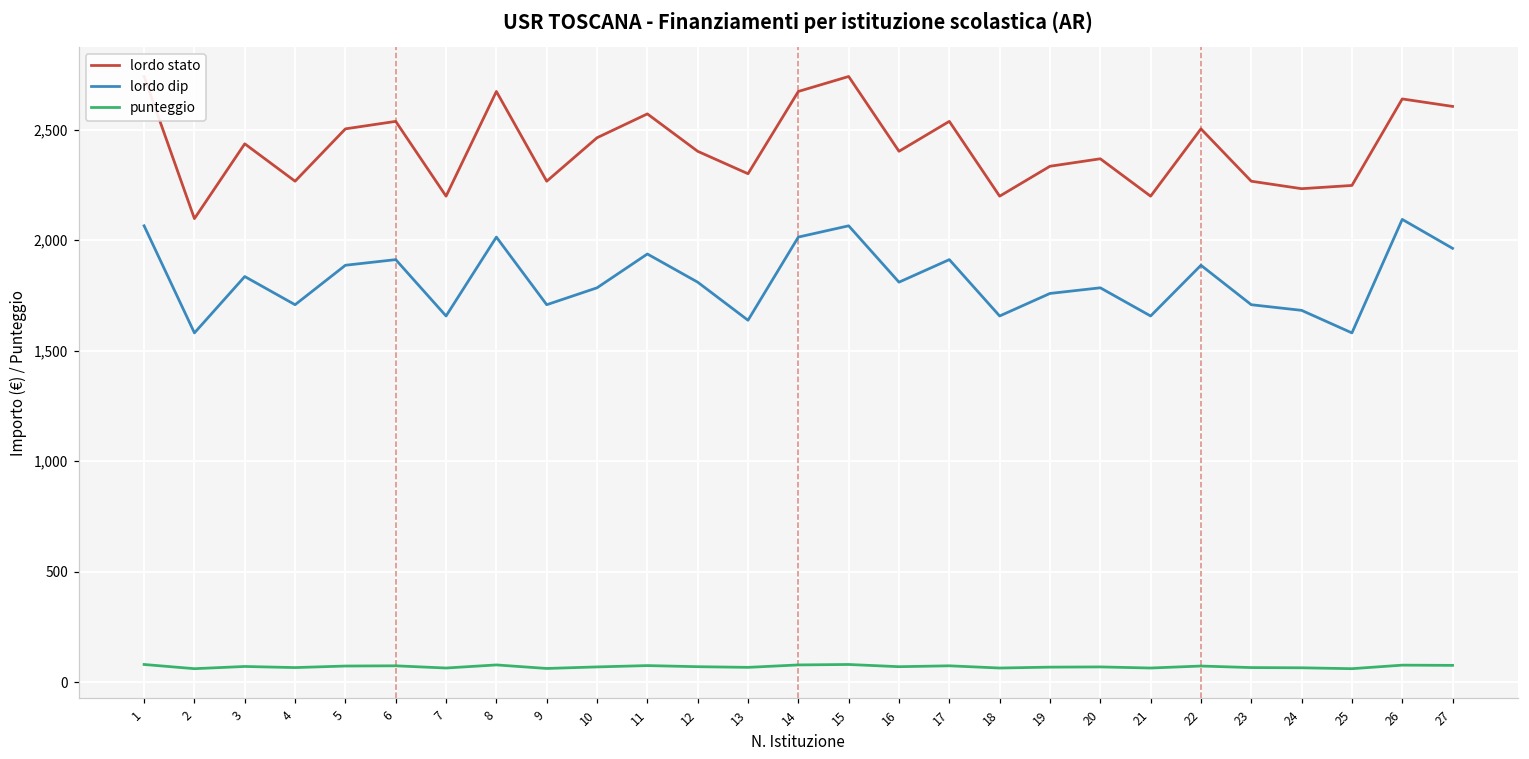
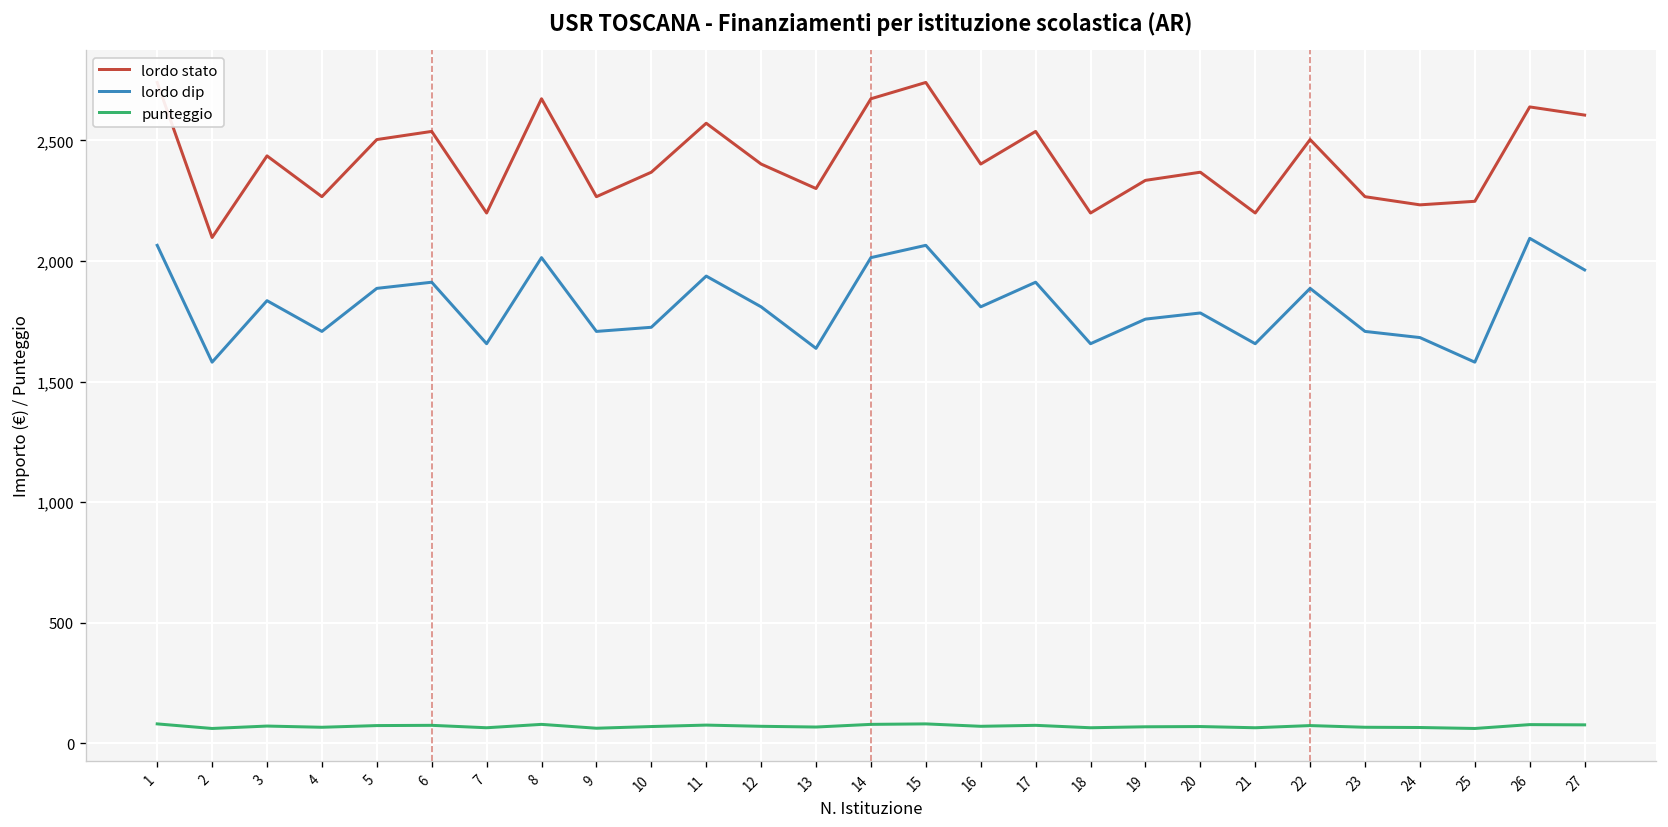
lordo stato, 10: 2,460 -> 2,370
lordo dip, 10: 1,780 -> 1,720
